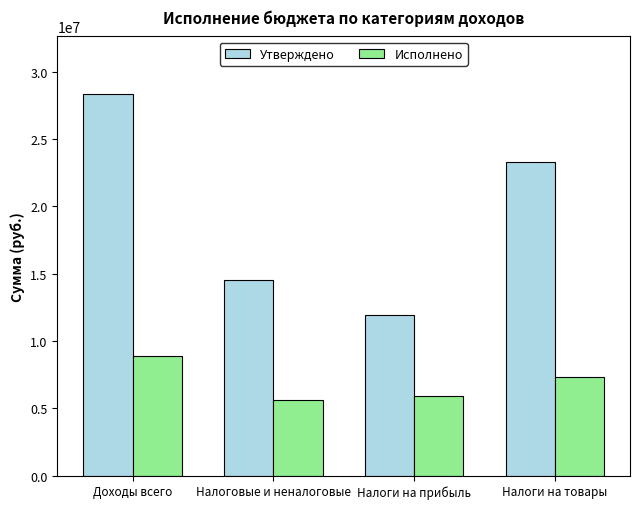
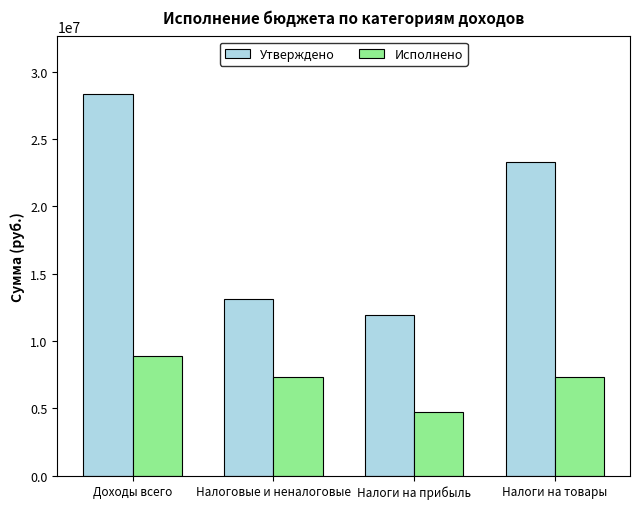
Утверждено, Налоговые и неналоговые: 14500000 -> 13100000
Исполнено, Налоговые и неналоговые: 5600000 -> 7400000
Исполнено, Налоги на прибыль: 5900000 -> 4700000
